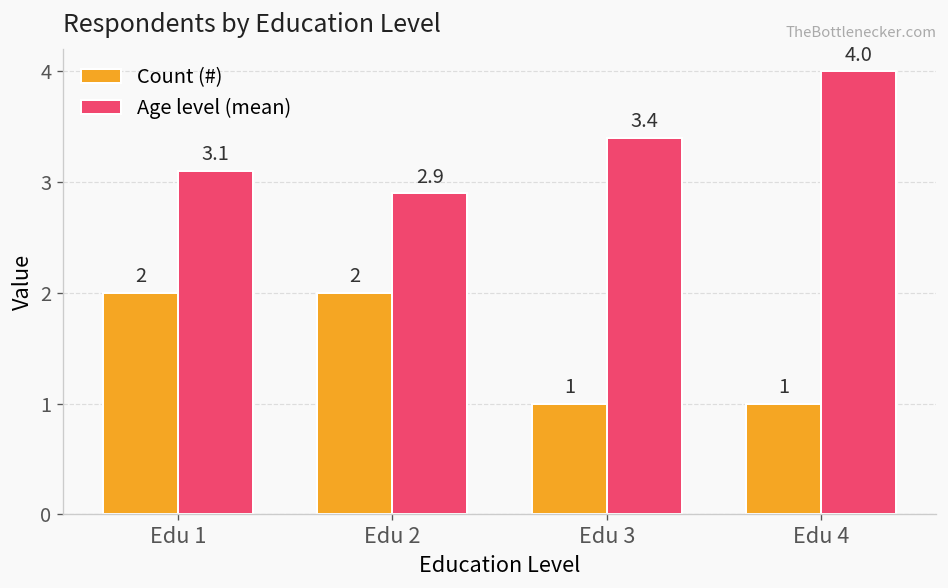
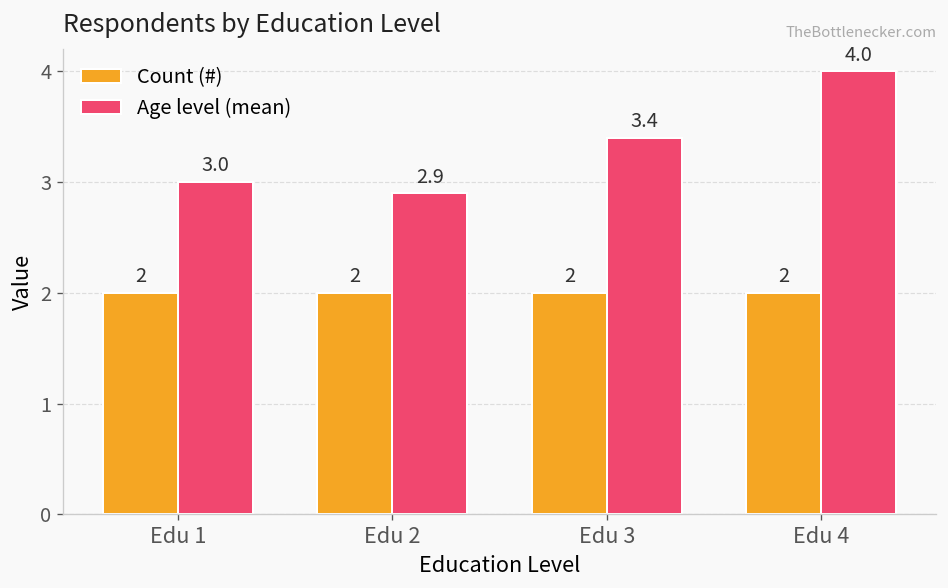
Age level (mean), Edu 1: 3.1 -> 3.0
Count (#), Edu 3: 1 -> 2
Count (#), Edu 4: 1 -> 2
